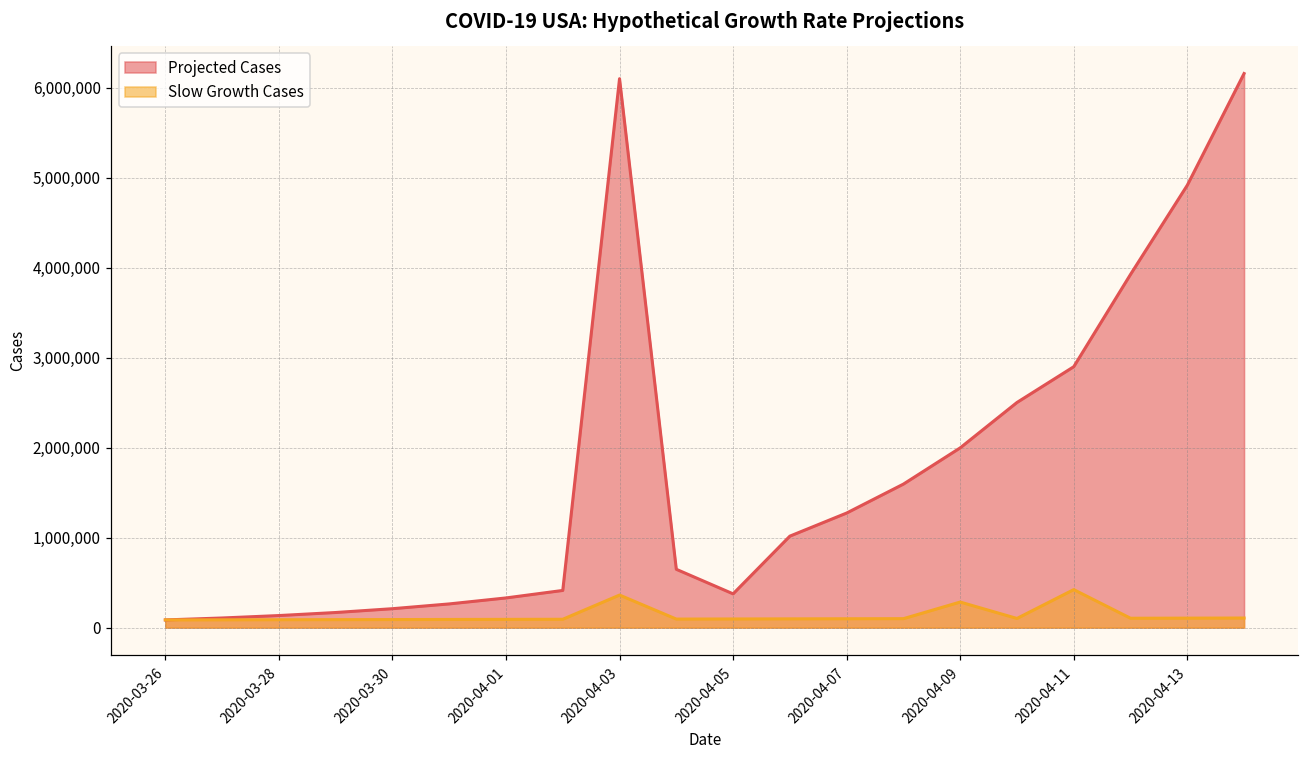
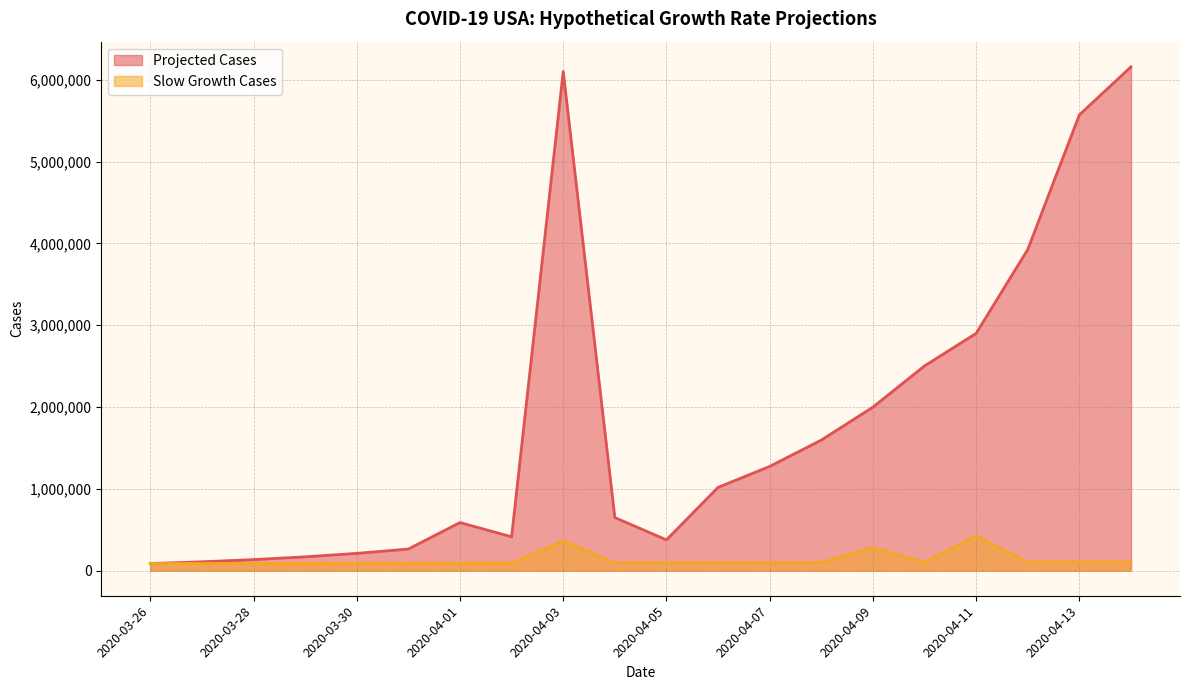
Projected Cases, 2020-04-01: 300,000 -> 600,000
Projected Cases, 2020-04-13: 4,900,000 -> 5,600,000
